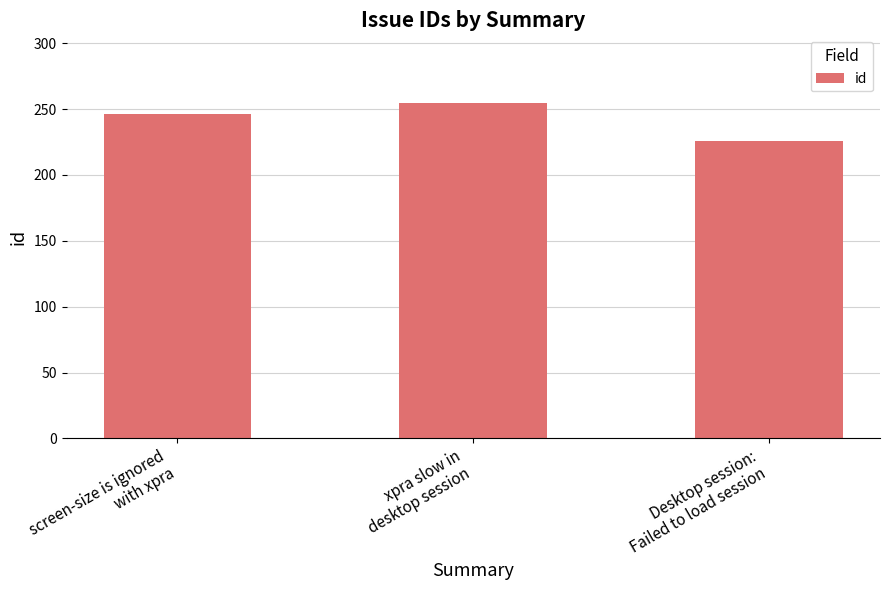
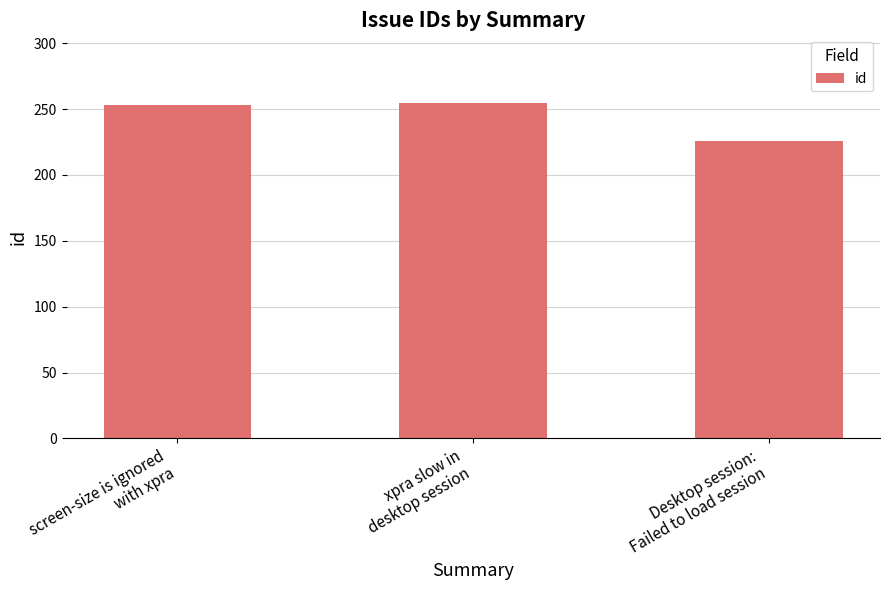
screen-size is ignored with xpra: 246 -> 253
